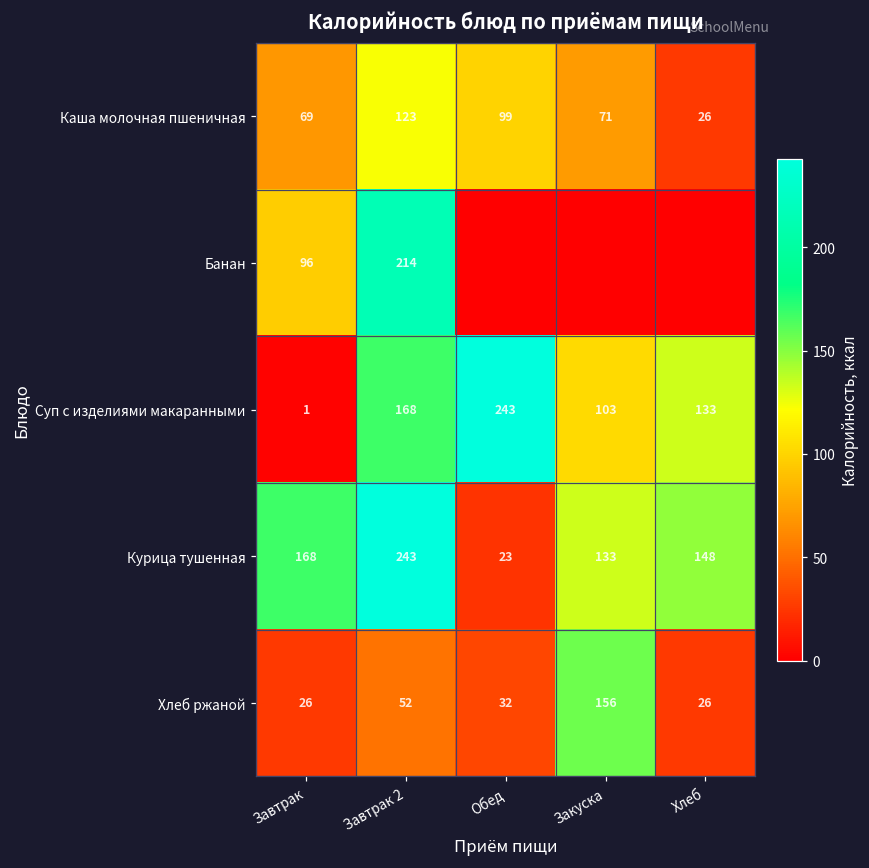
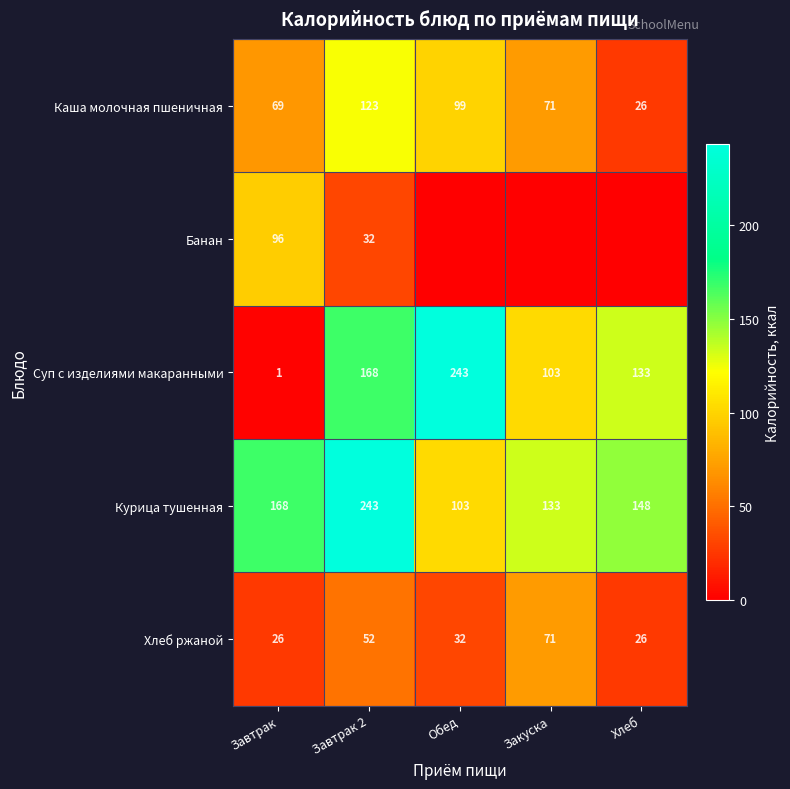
Банан, Завтрак 2: 214 -> 32
Курица тушенная, Обед: 23 -> 103
Хлеб ржаной, Закуска: 156 -> 71
